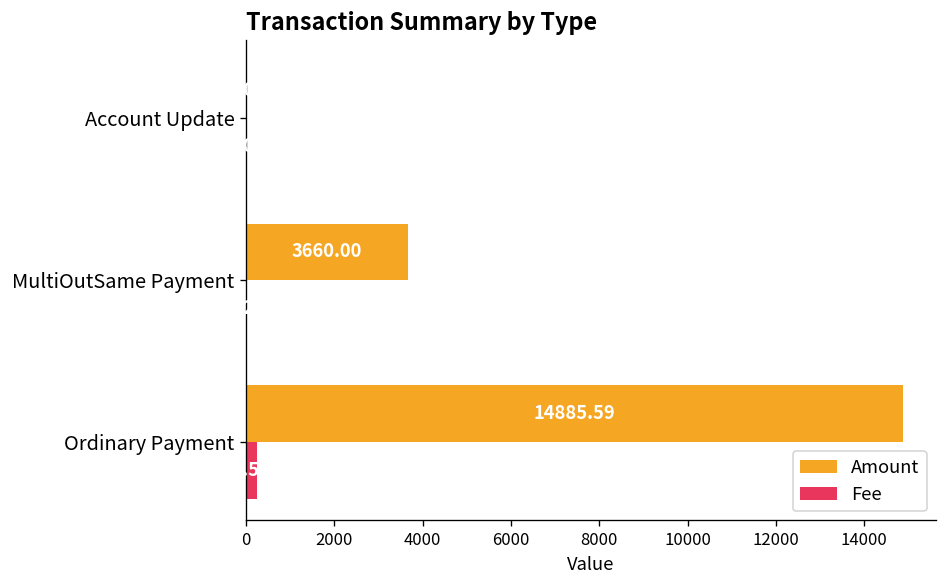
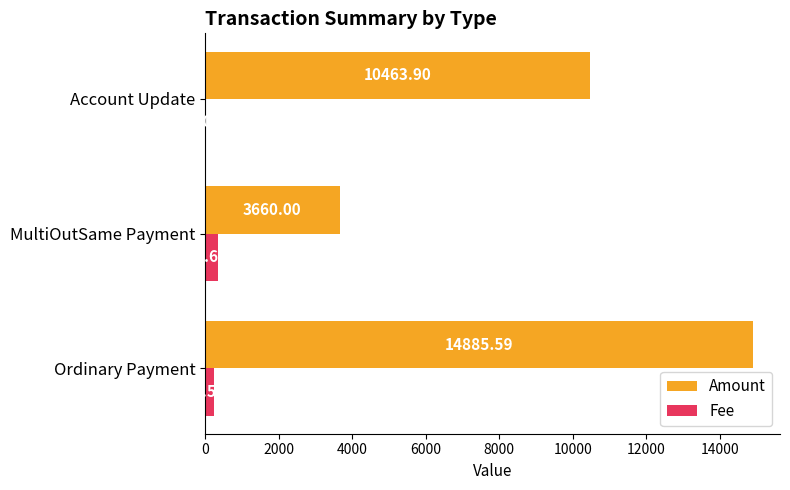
Amount, Account Update: 0 -> 10500
Fee, MultiOutSame Payment: 0 -> 300
